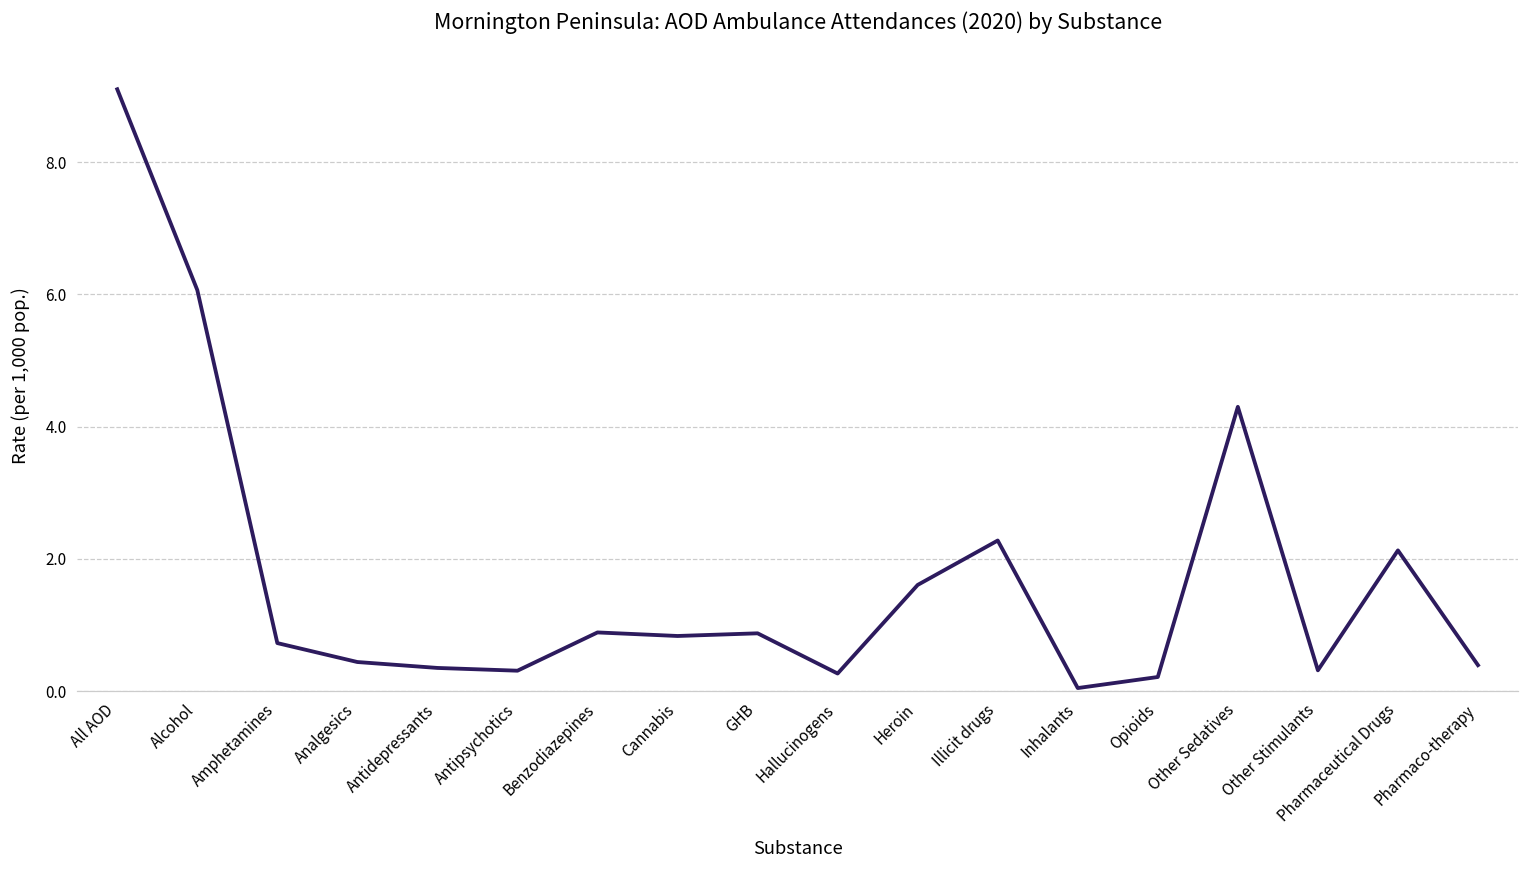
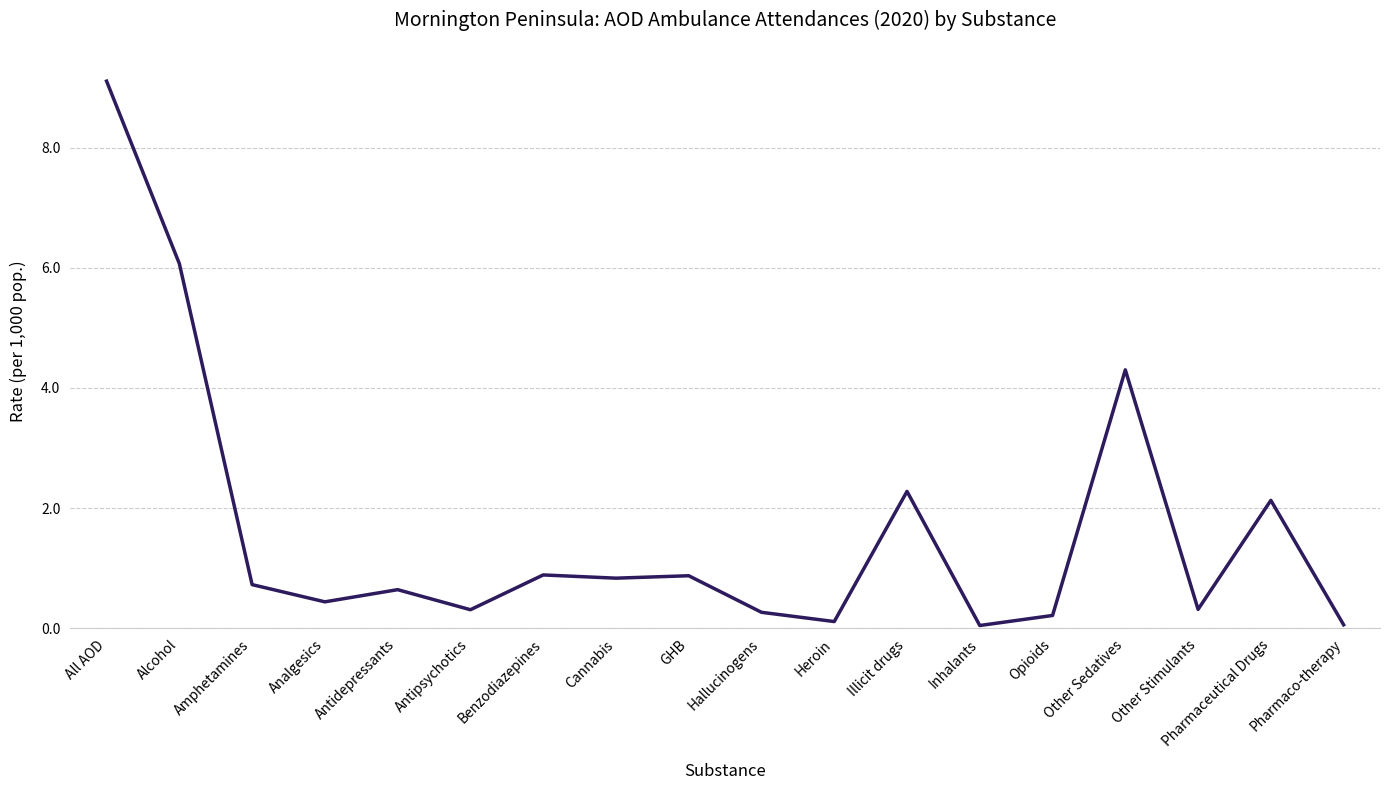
Antidepressants: 0.4 -> 0.6
Heroin: 1.6 -> 0.1
Pharmaco-therapy: 0.4 -> 0.1
